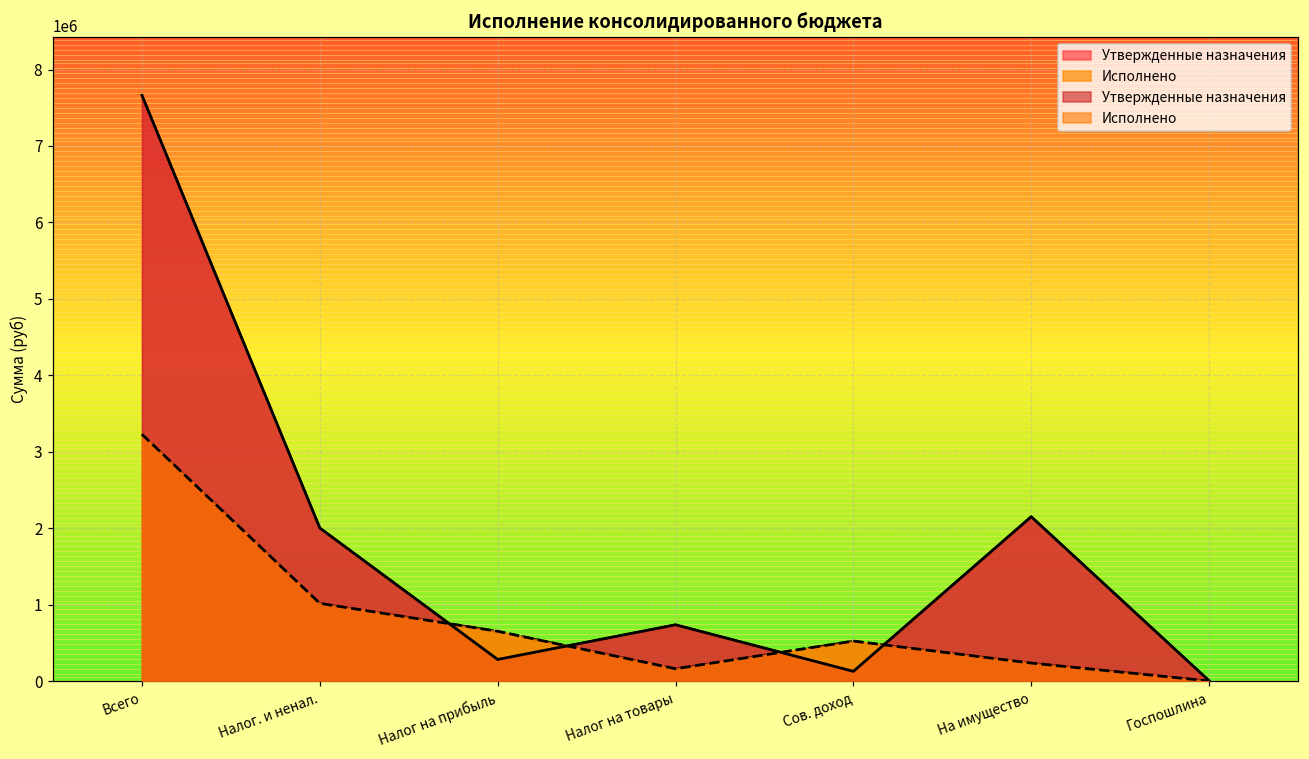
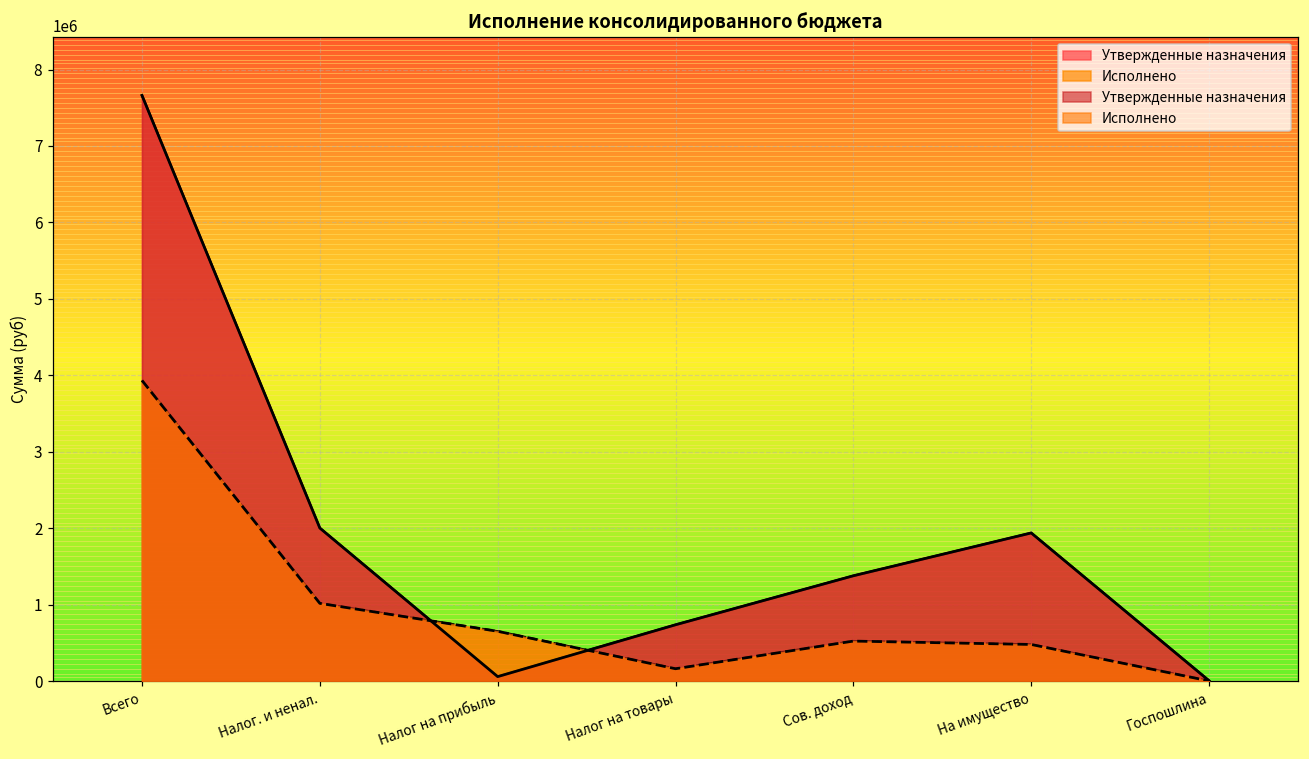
Исполнено, Всего: 3200000 -> 3900000
Утвержденные назначения, Налог на прибыль: 300000 -> 100000
Утвержденные назначения, Сов. доход: 100000 -> 1400000
Утвержденные назначения, На имущество: 2100000 -> 1900000
Исполнено, На имущество: 200000 -> 500000
